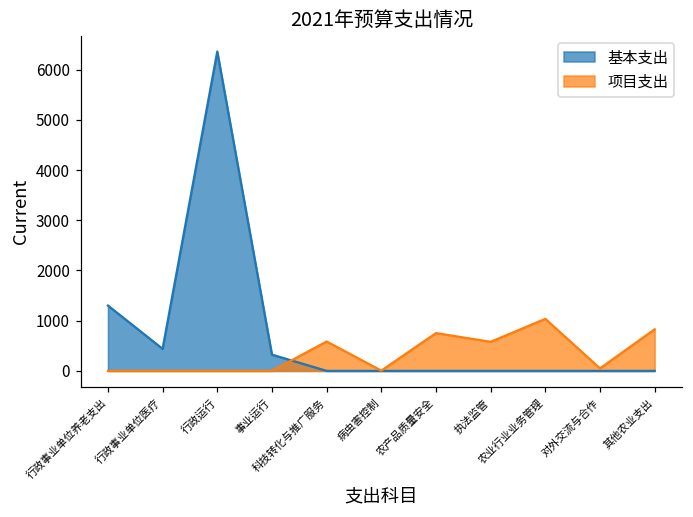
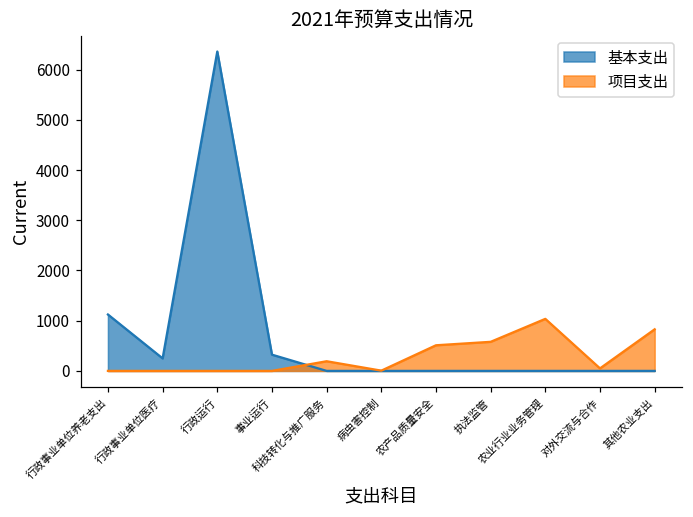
基本支出, 行政事业单位养老支出: 1300 -> 1100
基本支出, 行政事业单位医疗: 400 -> 200
项目支出, 科技转化与推广服务: 600 -> 200
项目支出, 农产品质量安全: 800 -> 500
